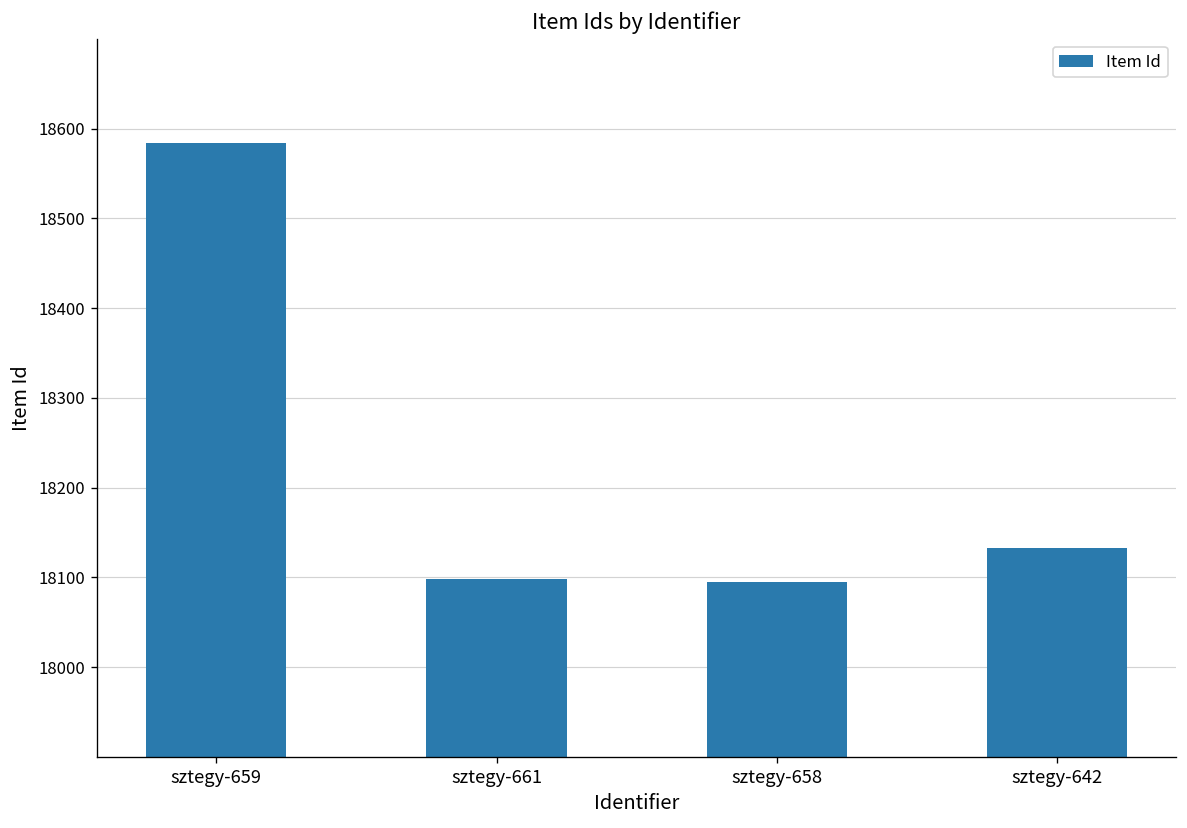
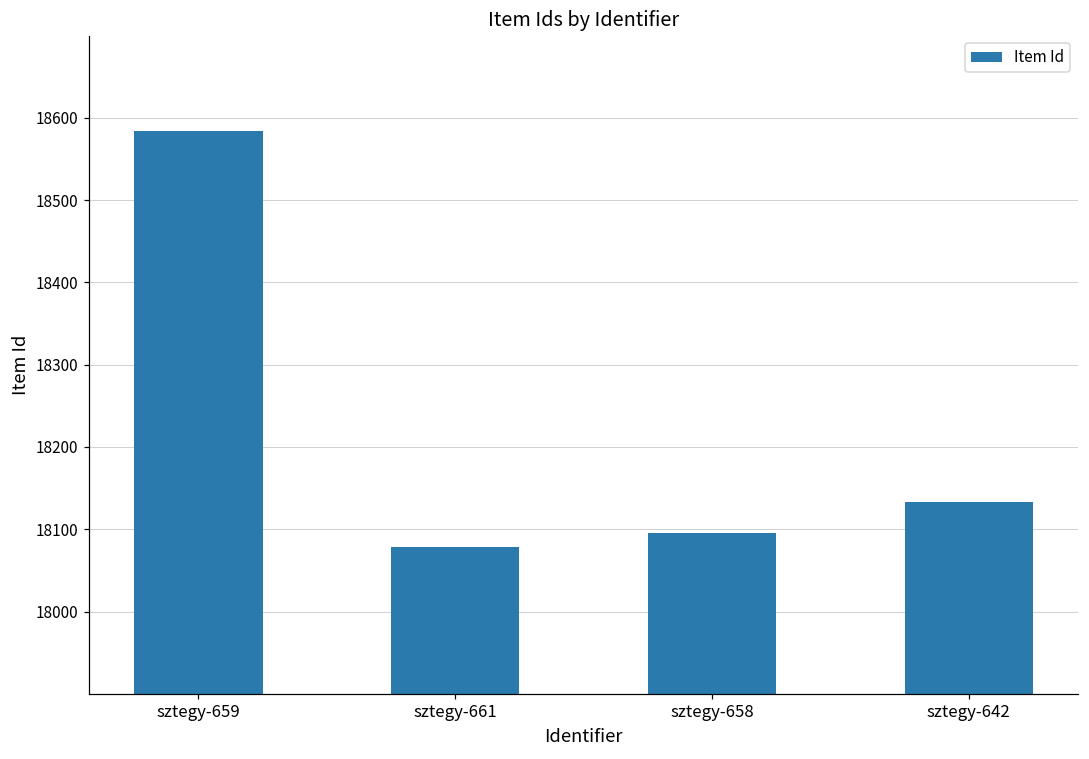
sztegy-661: 18100 -> 18080
